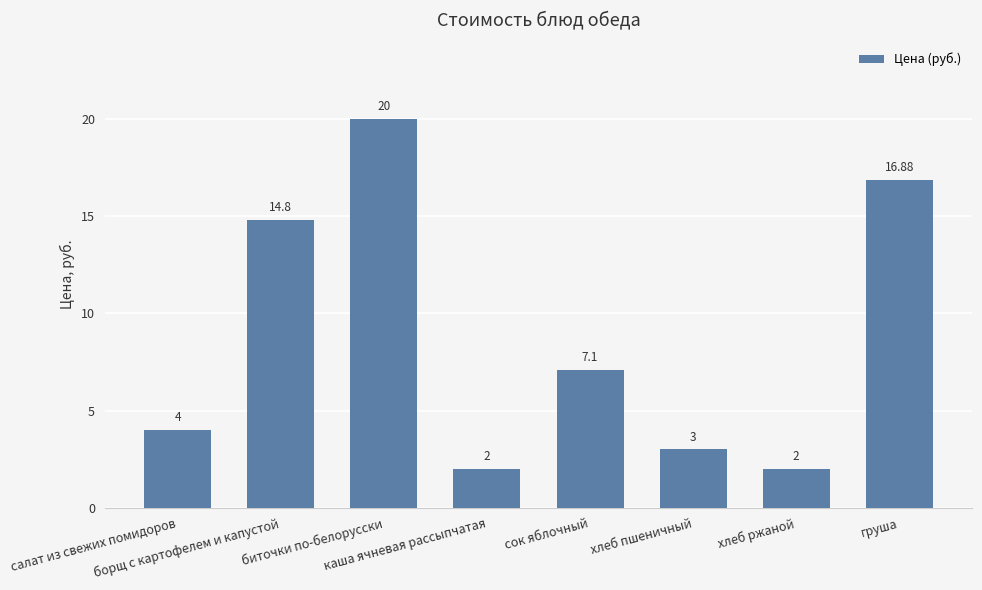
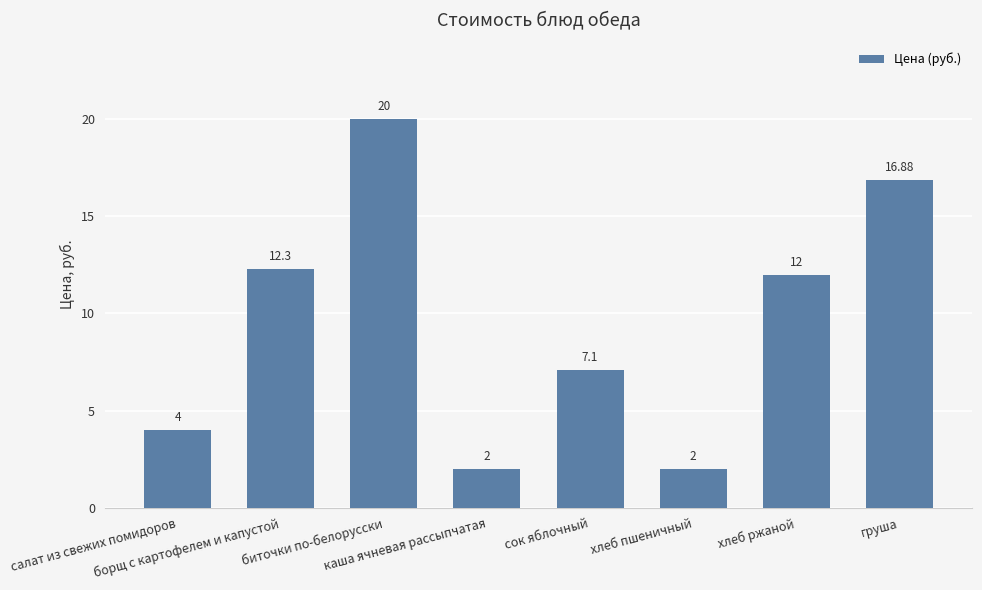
борщ с картофелем и капустой: 14.8 -> 12.3
хлеб пшеничный: 3 -> 2
хлеб ржаной: 2 -> 12
